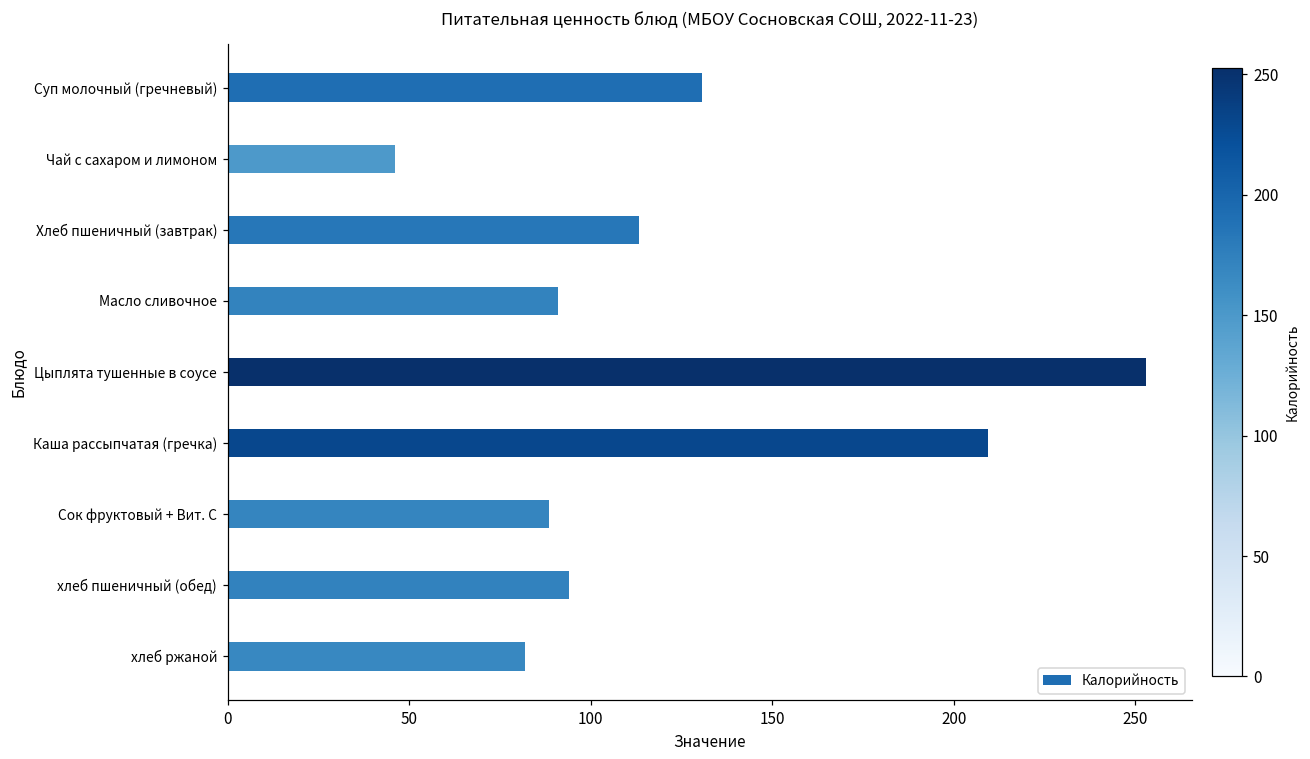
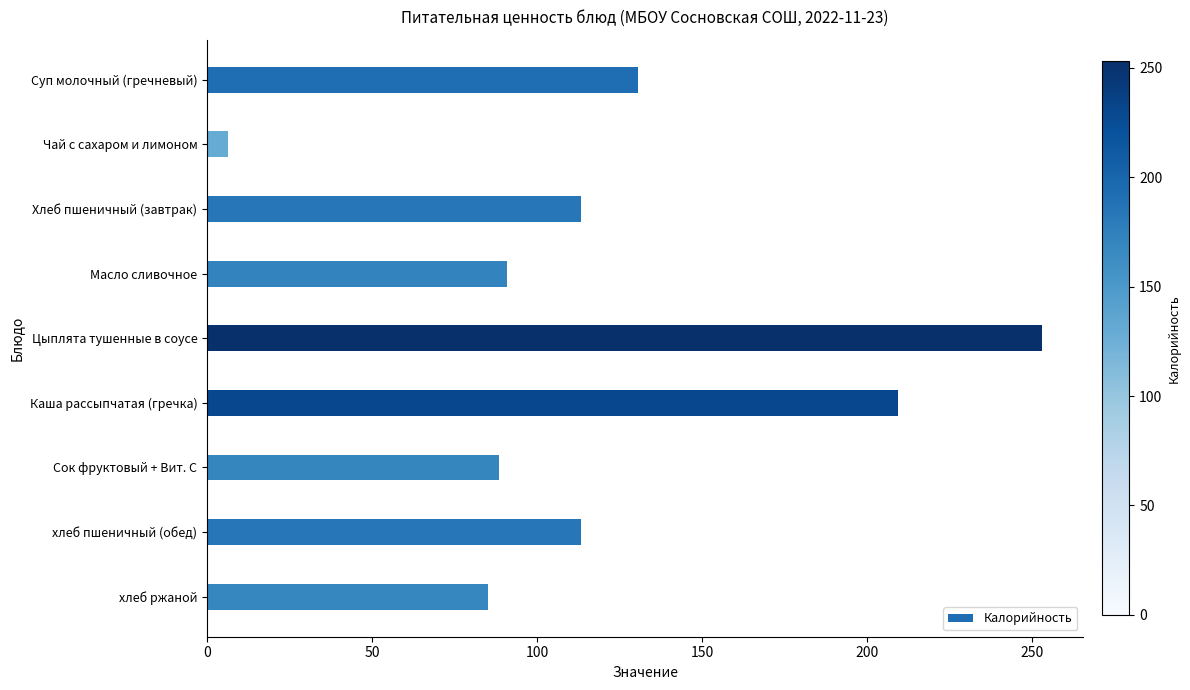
Чай с сахаром и лимоном: 46 -> 6
хлеб пшеничный (обед): 94 -> 113
хлеб ржаной: 82 -> 85
